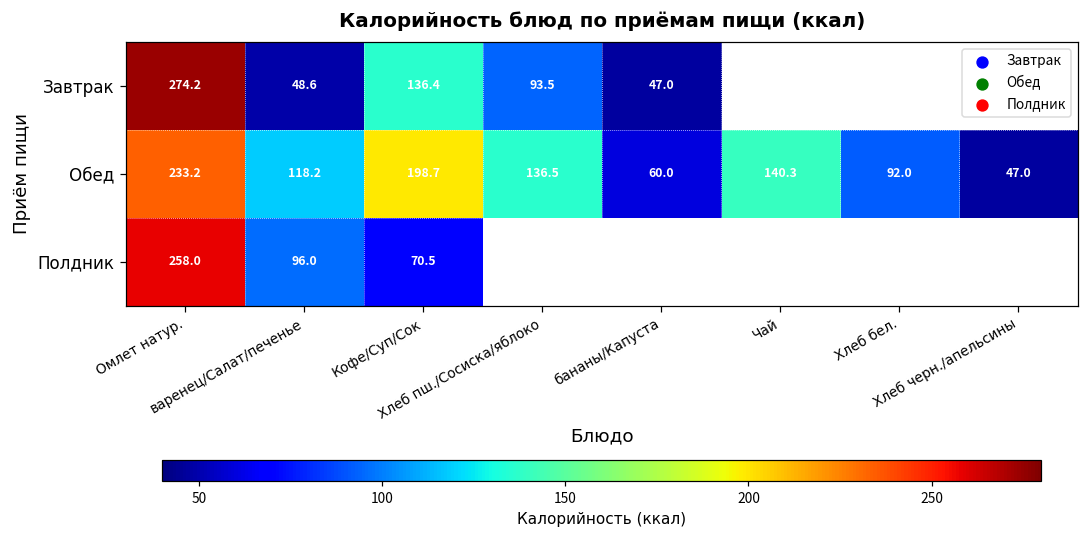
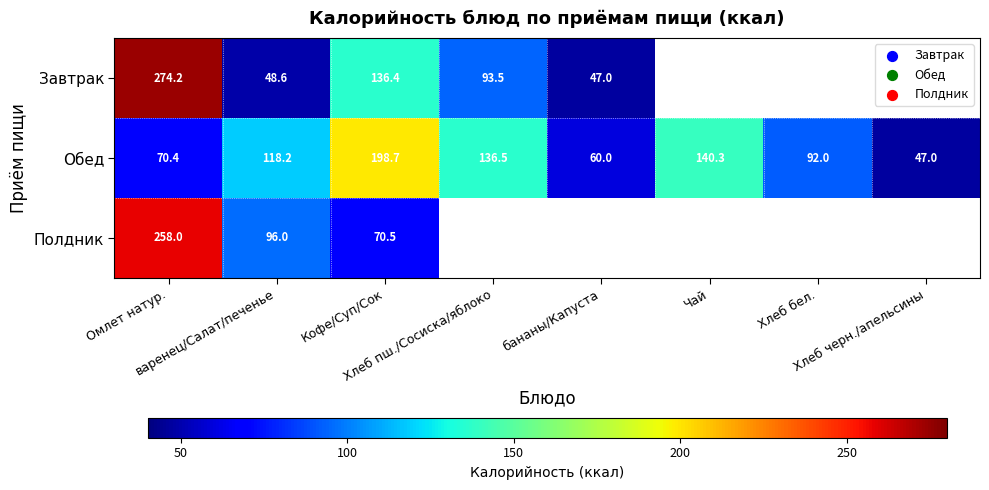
Обед, Омлет натур.: 233.2 -> 70.4
